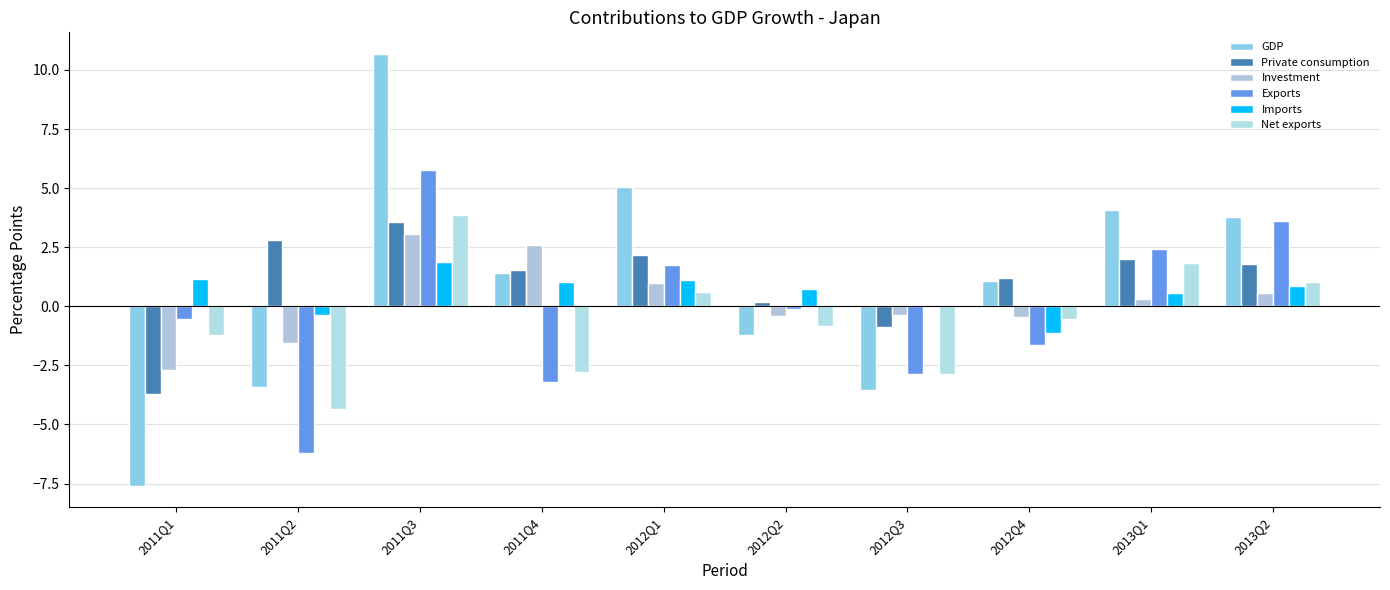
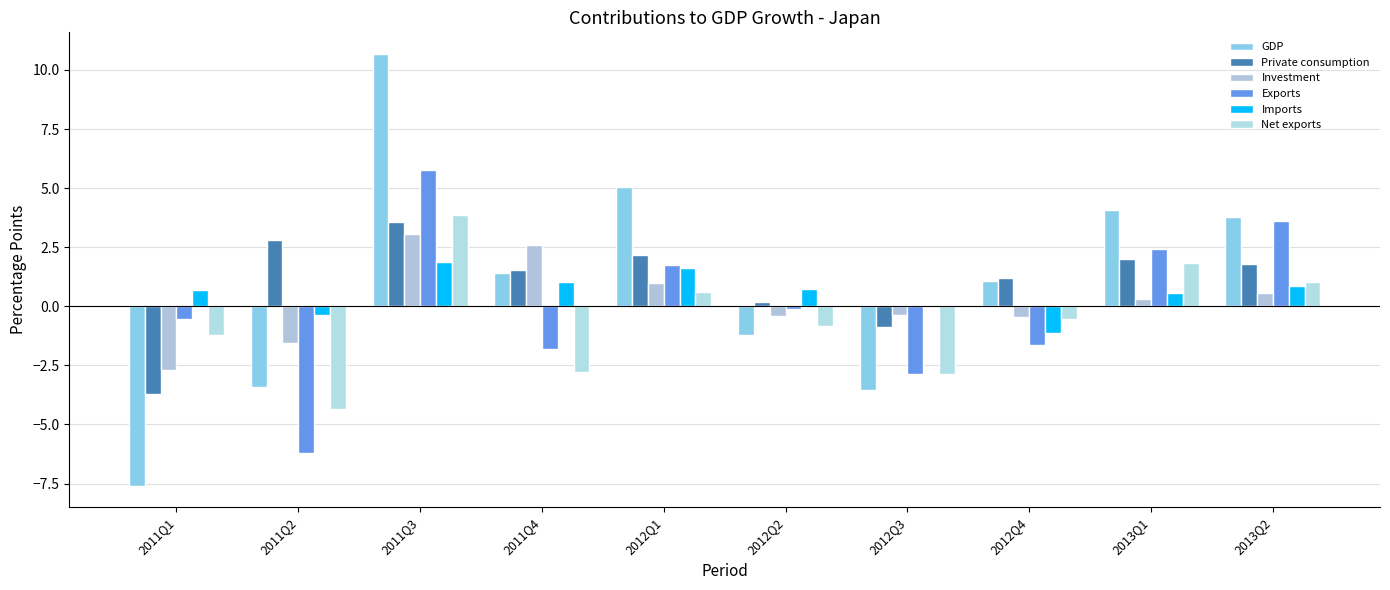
Imports, 2011Q1: 1.2 -> 0.7
Exports, 2011Q4: -3.2 -> -1.8
Imports, 2012Q1: 1.1 -> 1.6
